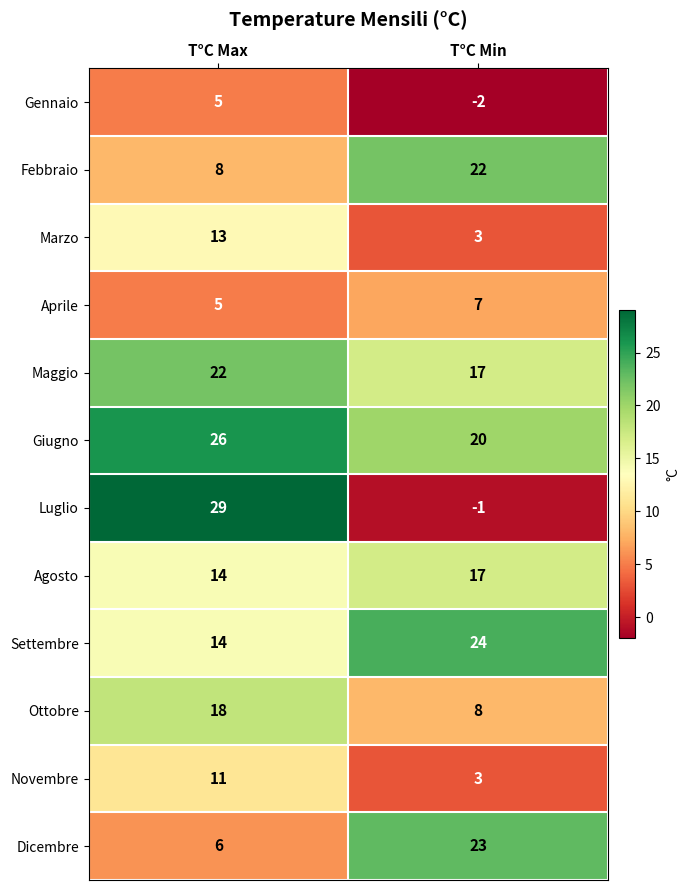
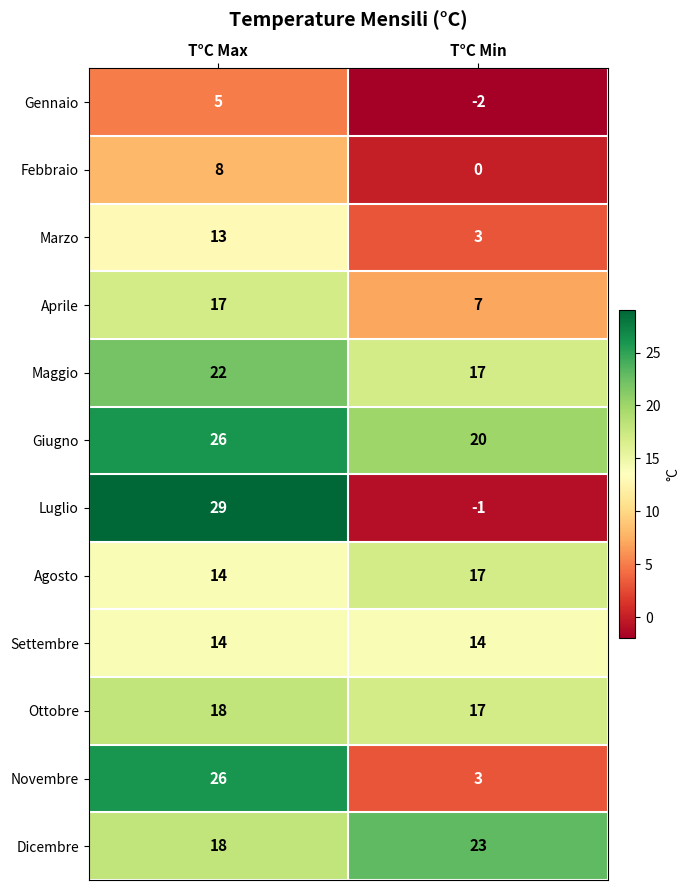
Febbraio, T°C Min: 22 -> 0
Aprile, T°C Max: 5 -> 17
Settembre, T°C Min: 24 -> 14
Ottobre, T°C Min: 8 -> 17
Novembre, T°C Max: 11 -> 26
Dicembre, T°C Max: 6 -> 18
